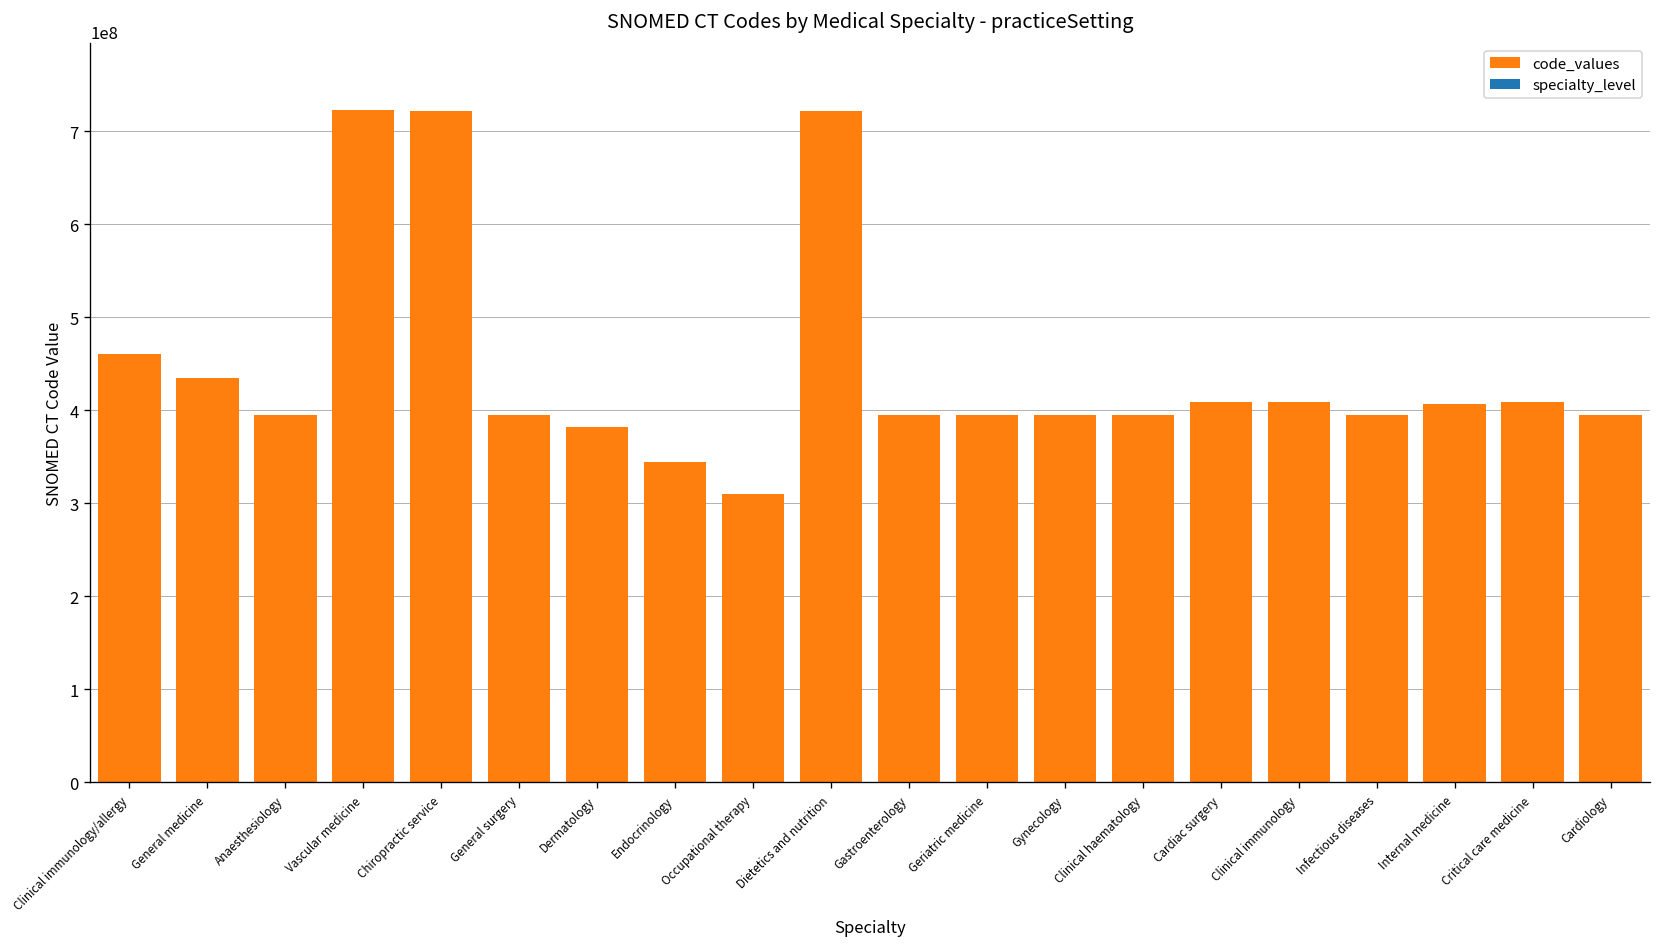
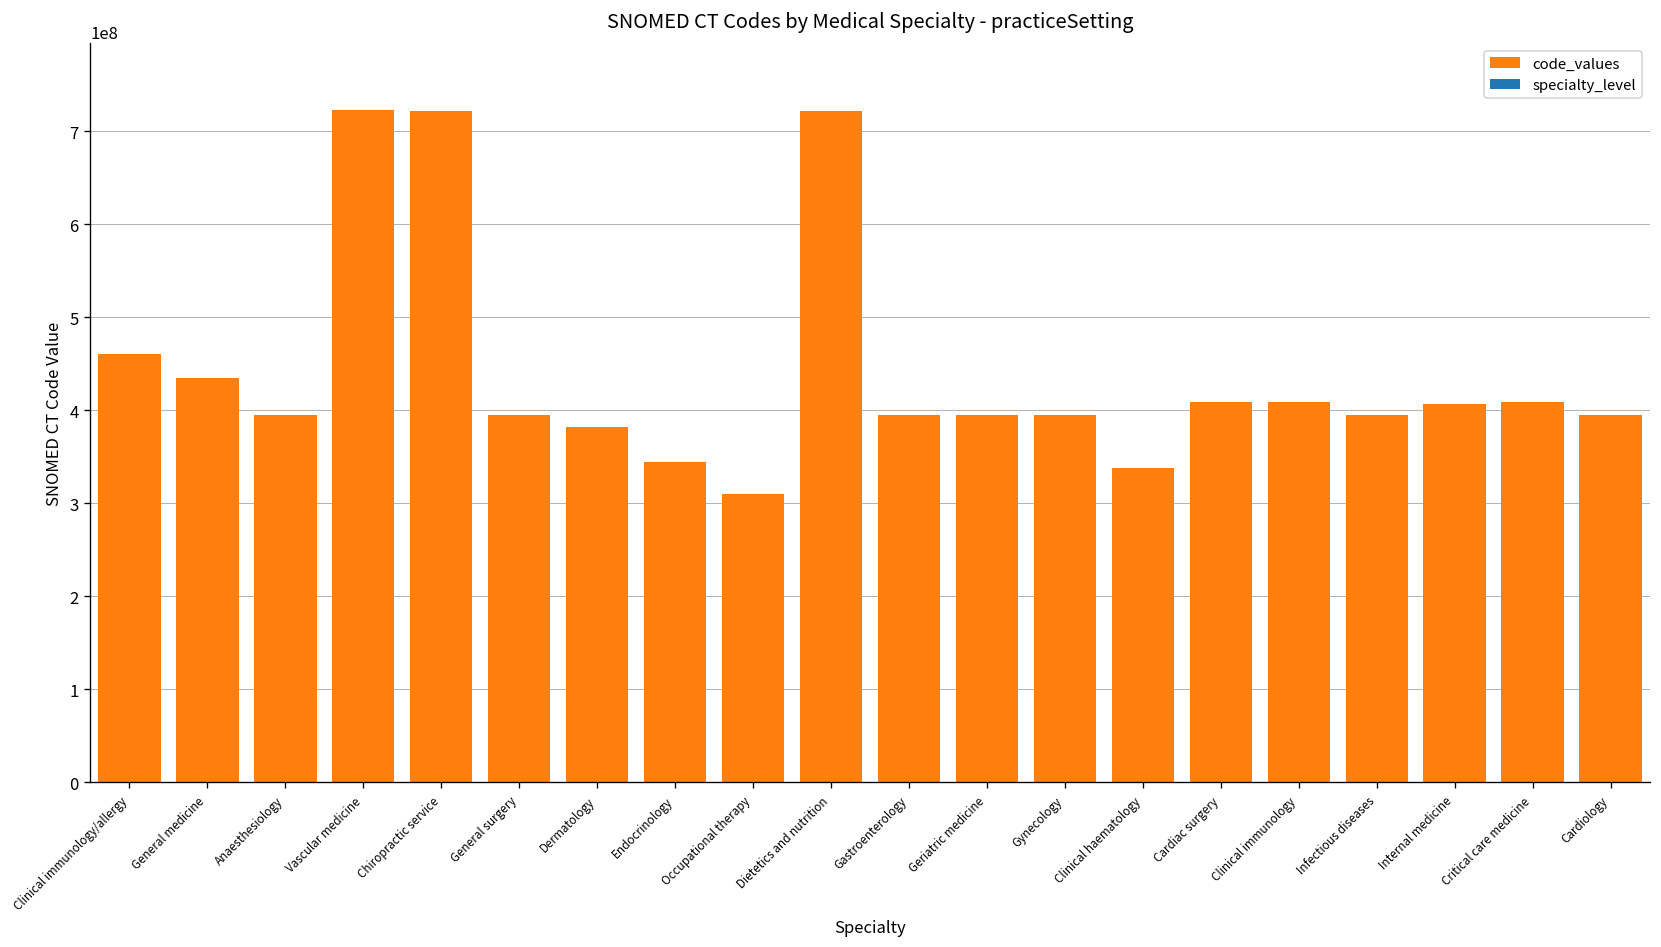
code_values, Clinical haematology: 390000000 -> 340000000
